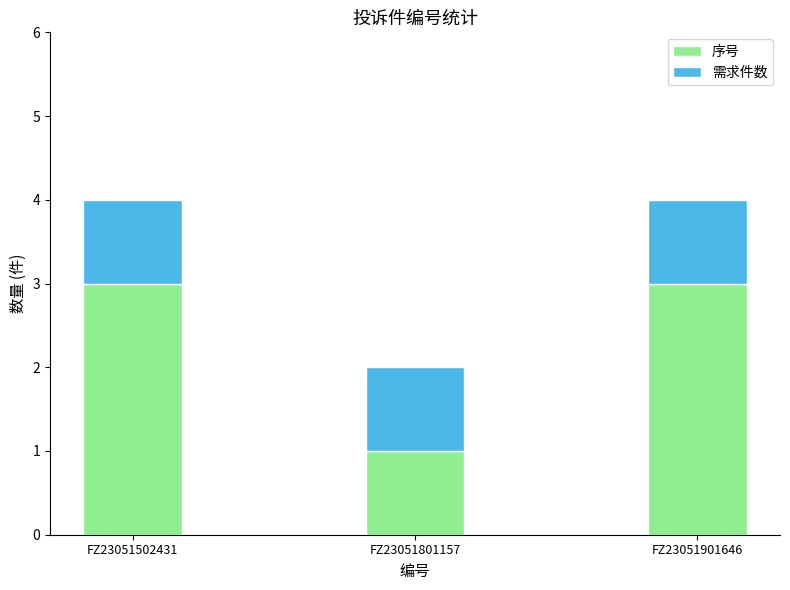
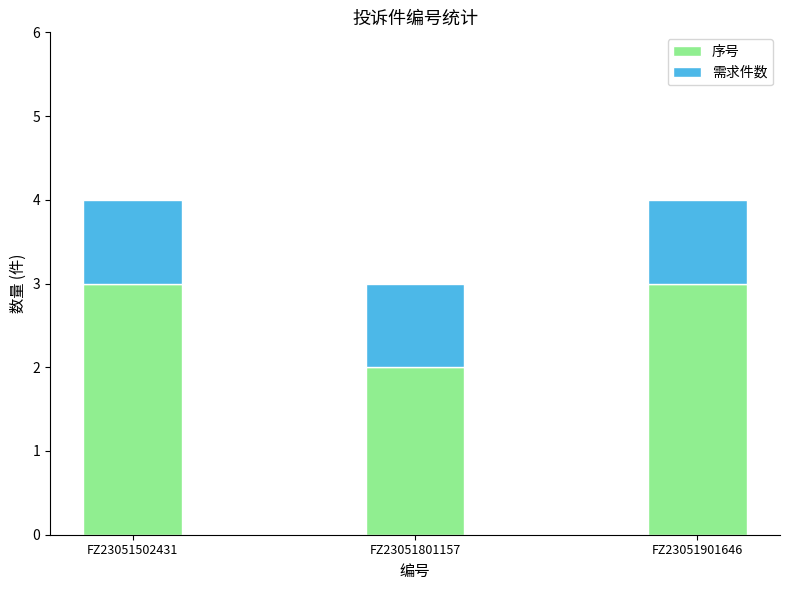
序号, FZ23051801157: 1 -> 2
